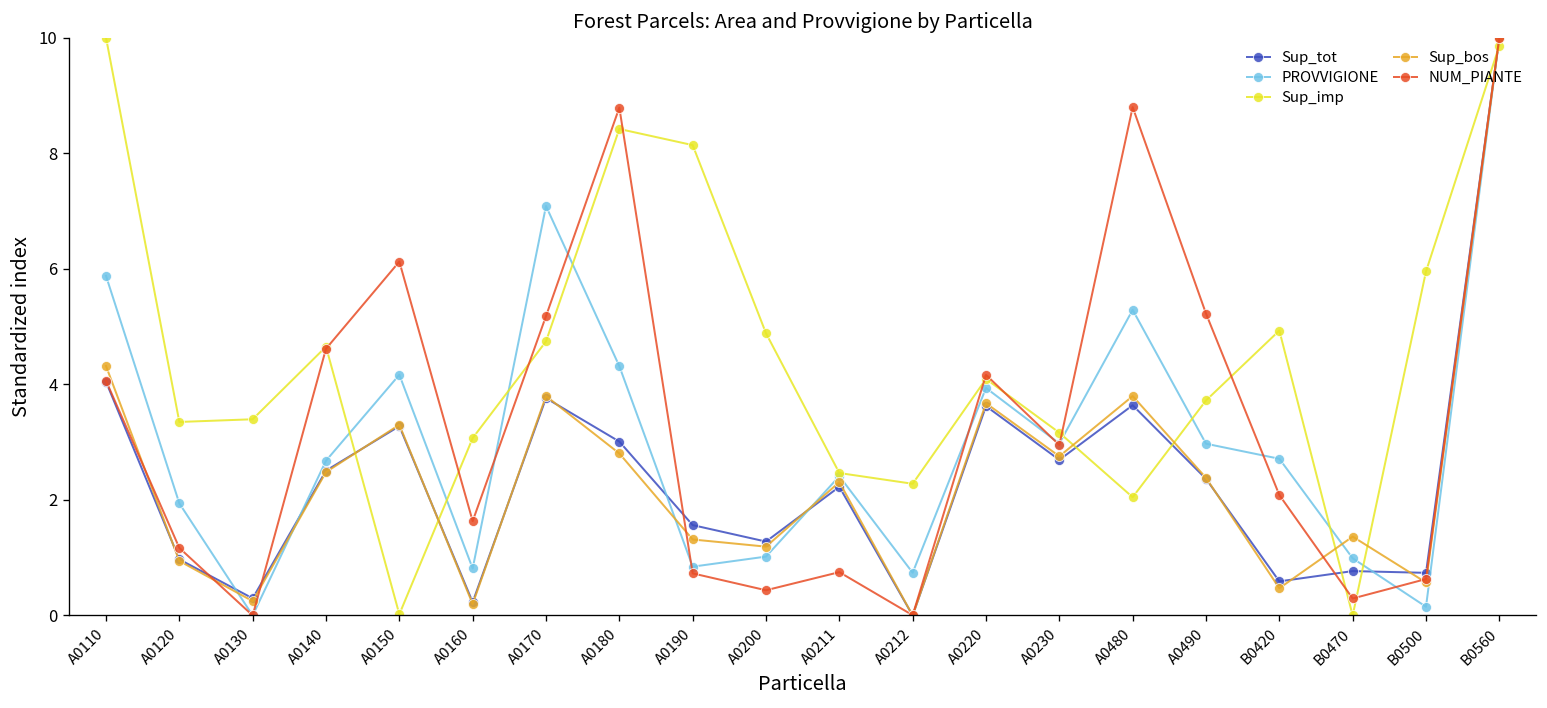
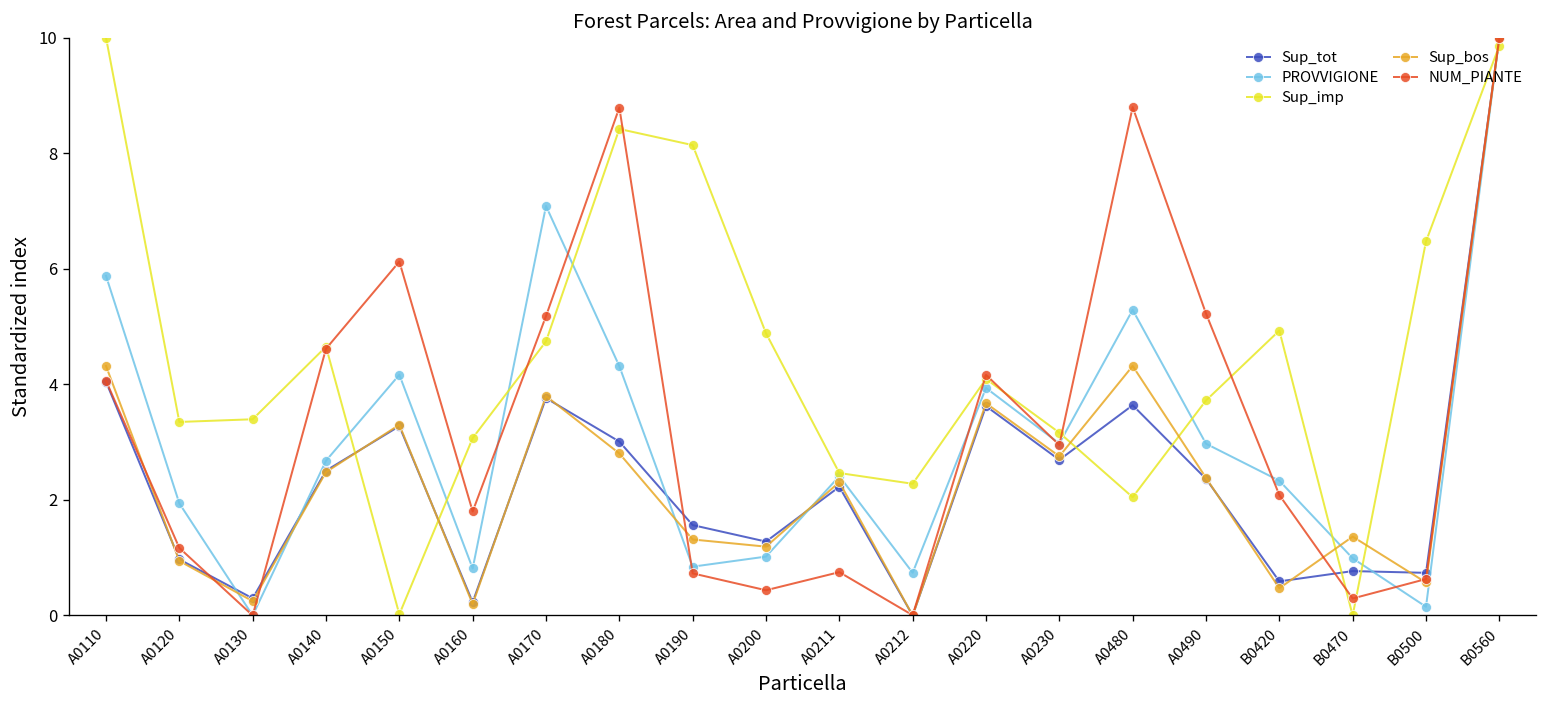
NUM_PIANTE, A0160: 1.6 -> 1.8
Sup_bos, A0480: 3.8 -> 4.3
PROVVIGIONE, B0420: 2.7 -> 2.3
Sup_imp, B0500: 6.0 -> 6.5
